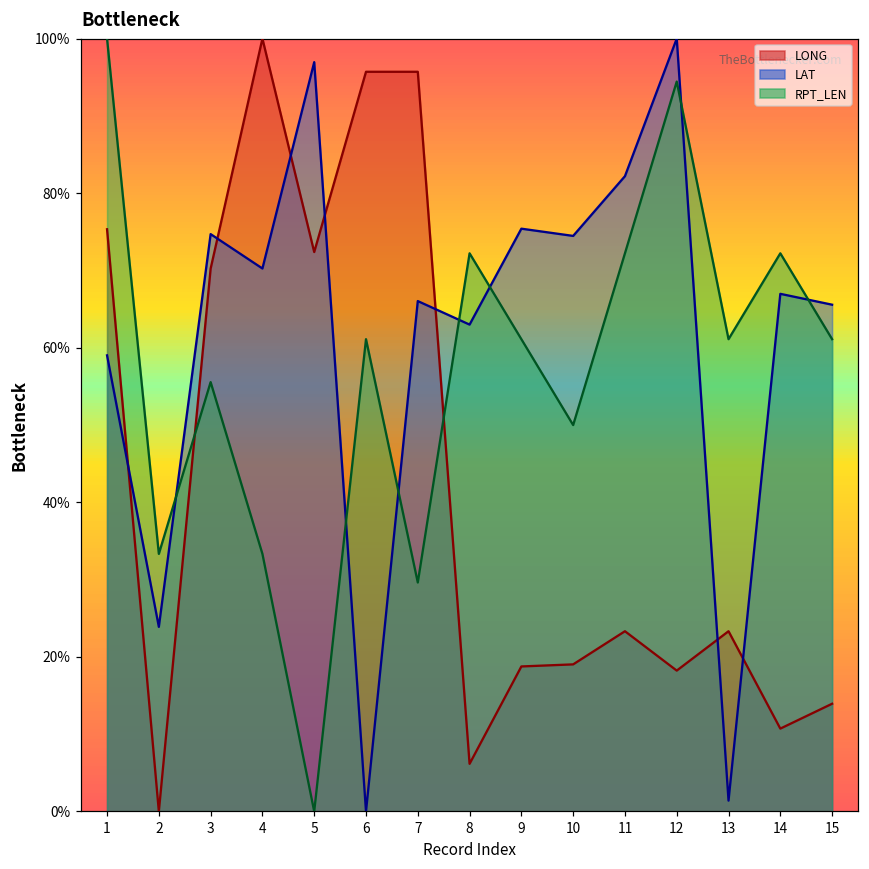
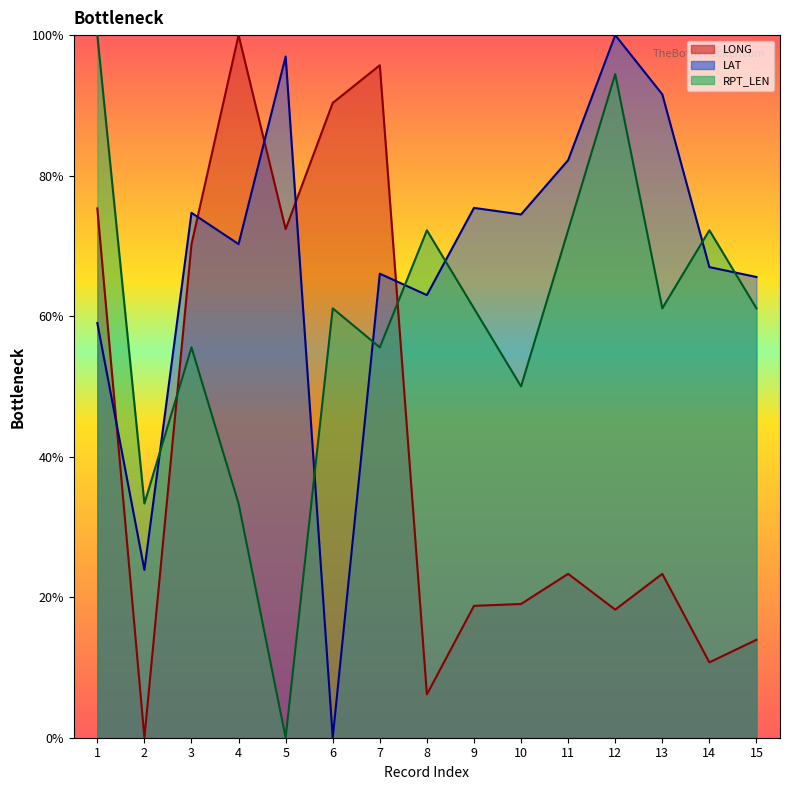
LONG, 6: 96% -> 90%
RPT_LEN, 7: 30% -> 56%
LAT, 13: 1% -> 92%
